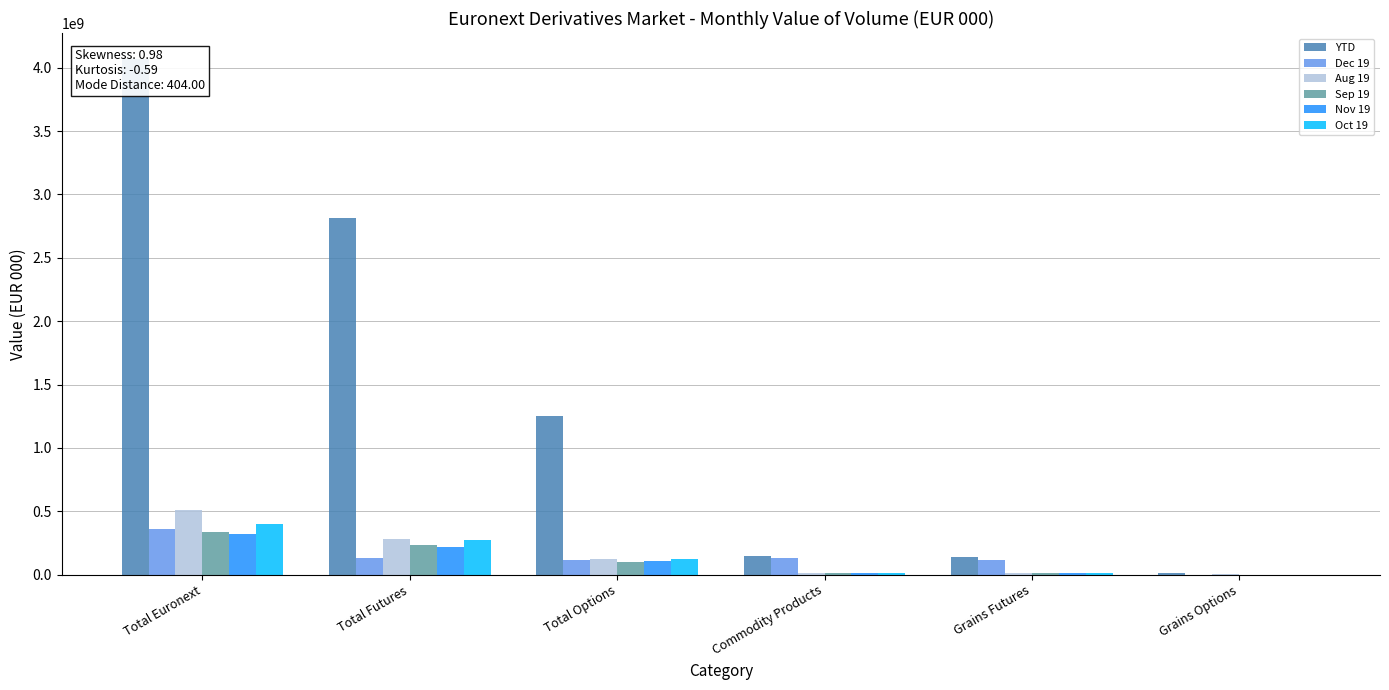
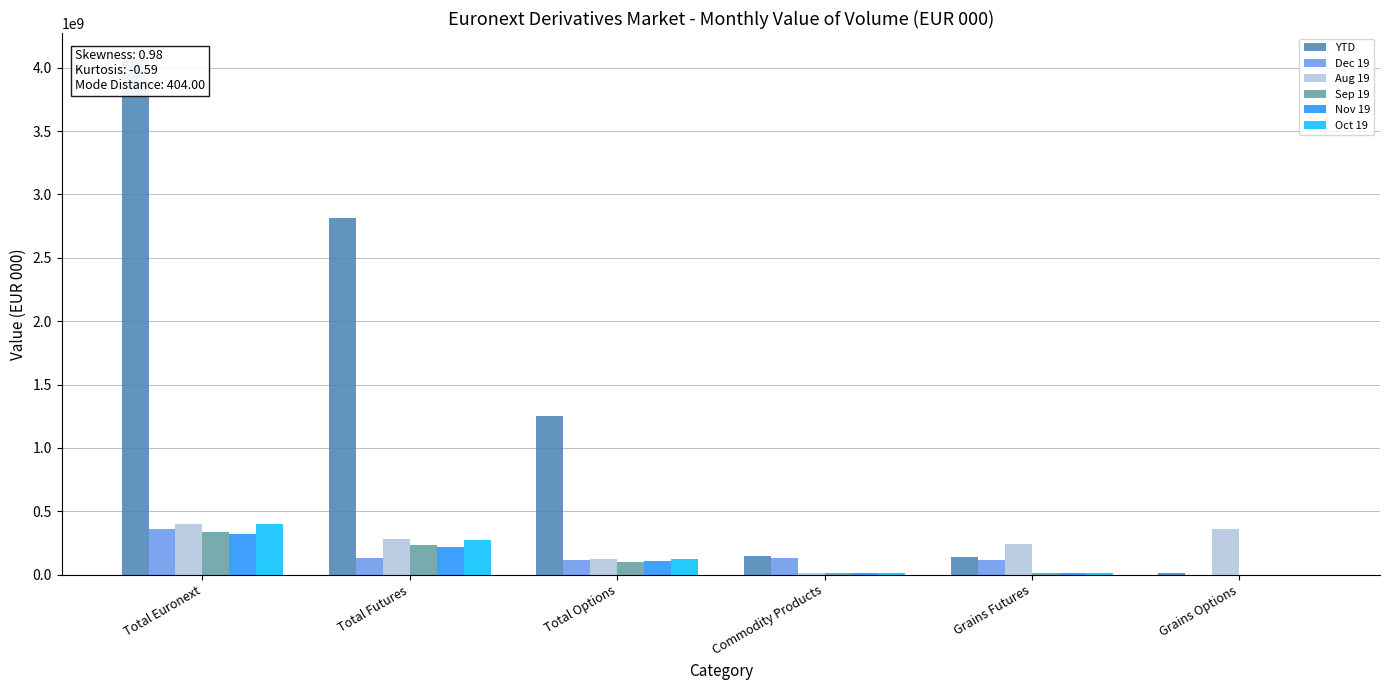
Aug 19, Total Euronext: 510000000 -> 400000000
Aug 19, Grains Futures: 10000000 -> 240000000
Aug 19, Grains Options: 0 -> 360000000
